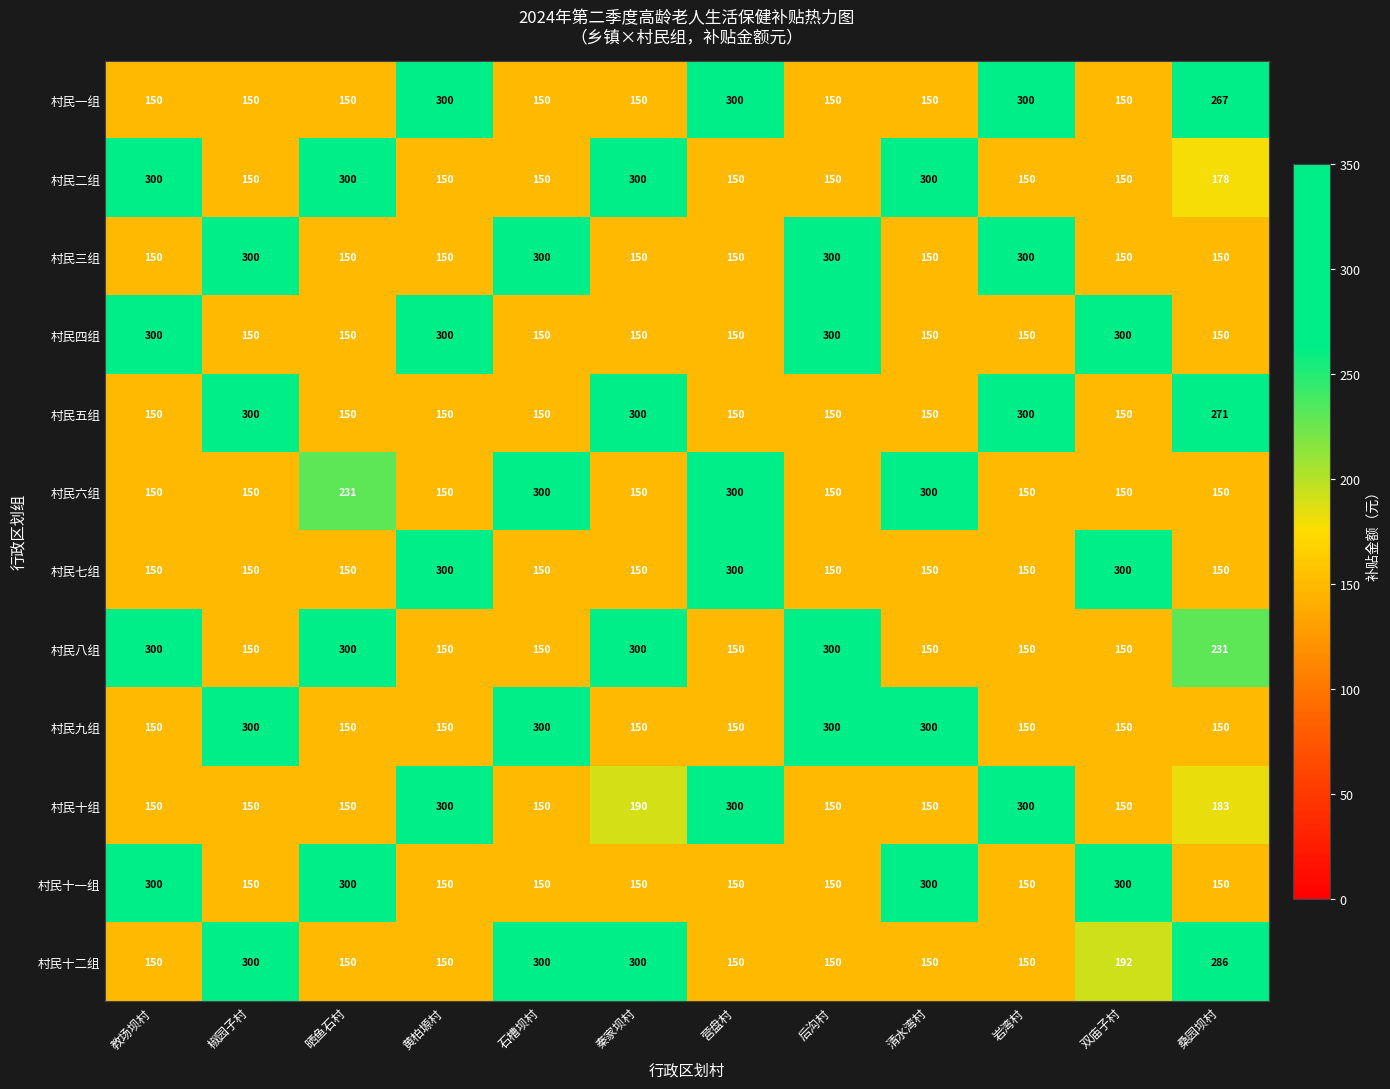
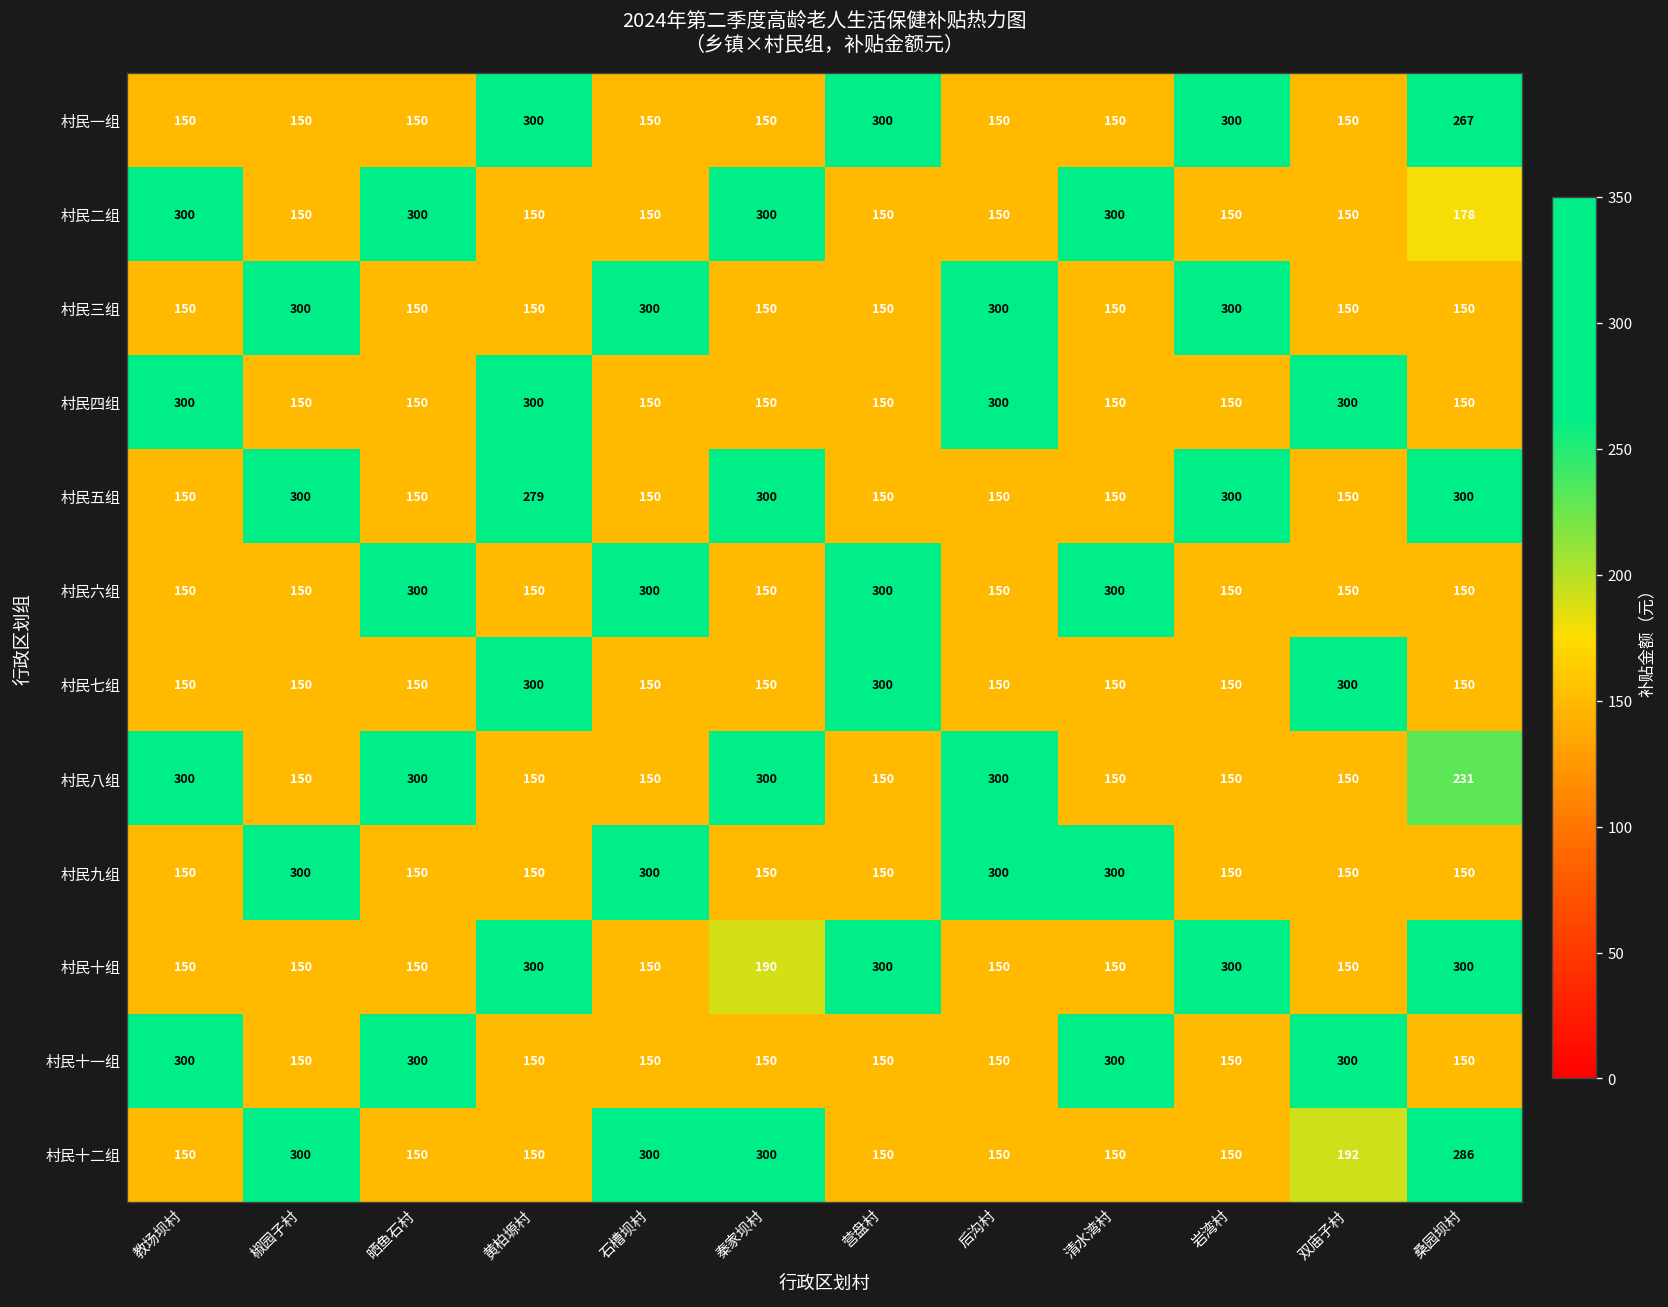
村民五组, 黄柏塬村: 150 -> 279
村民五组, 桑园坝村: 271 -> 300
村民六组, 晒鱼石村: 231 -> 300
村民十组, 桑园坝村: 183 -> 300
